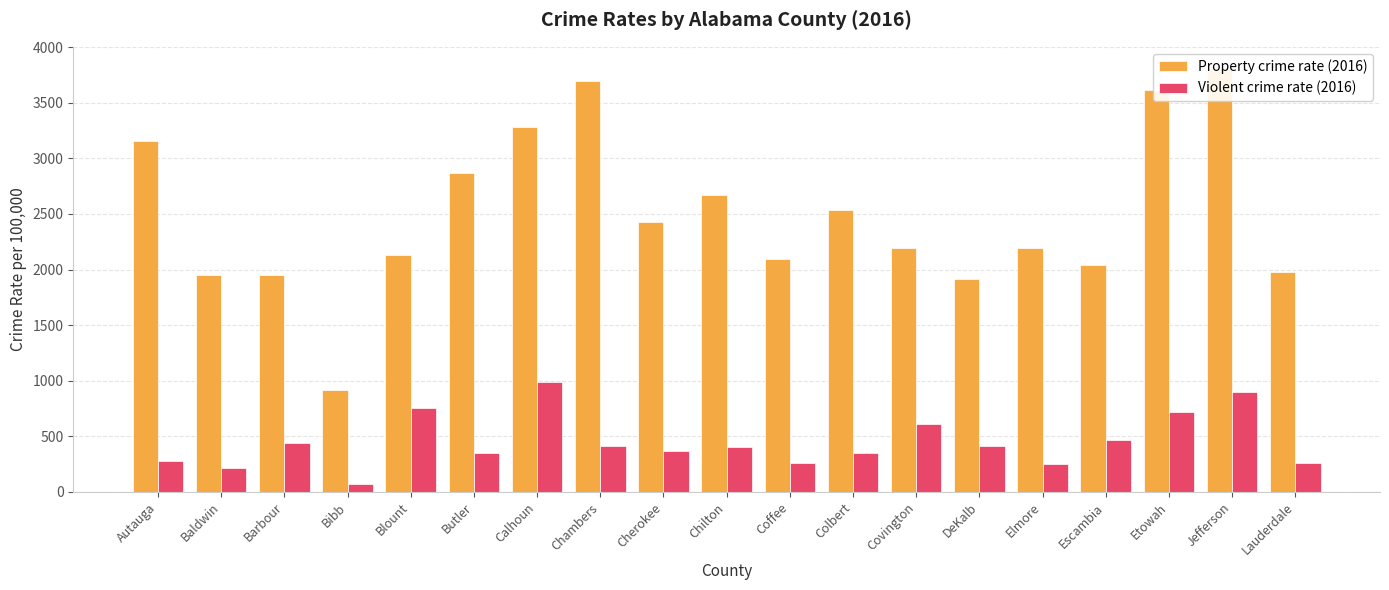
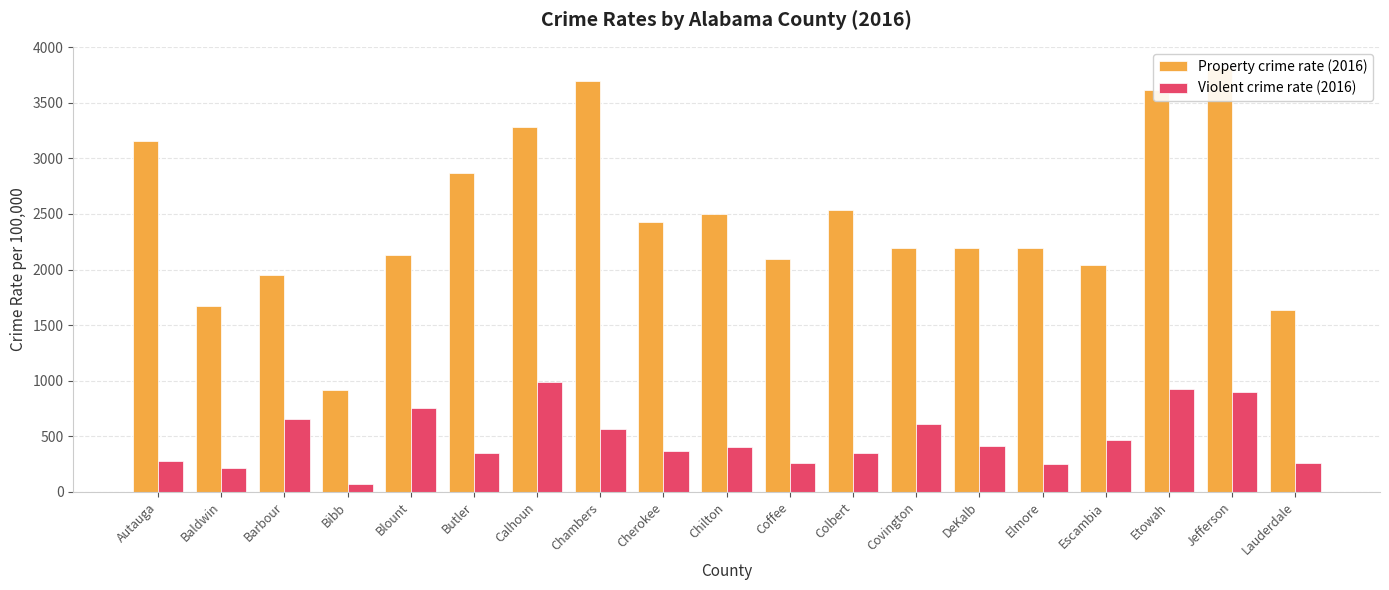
Property crime rate (2016), Baldwin: 1950 -> 1670
Violent crime rate (2016), Barbour: 440 -> 650
Violent crime rate (2016), Chambers: 410 -> 560
Property crime rate (2016), Chilton: 2670 -> 2500
Property crime rate (2016), DeKalb: 1910 -> 2200
Violent crime rate (2016), Etowah: 720 -> 930
Property crime rate (2016), Lauderdale: 1980 -> 1640
